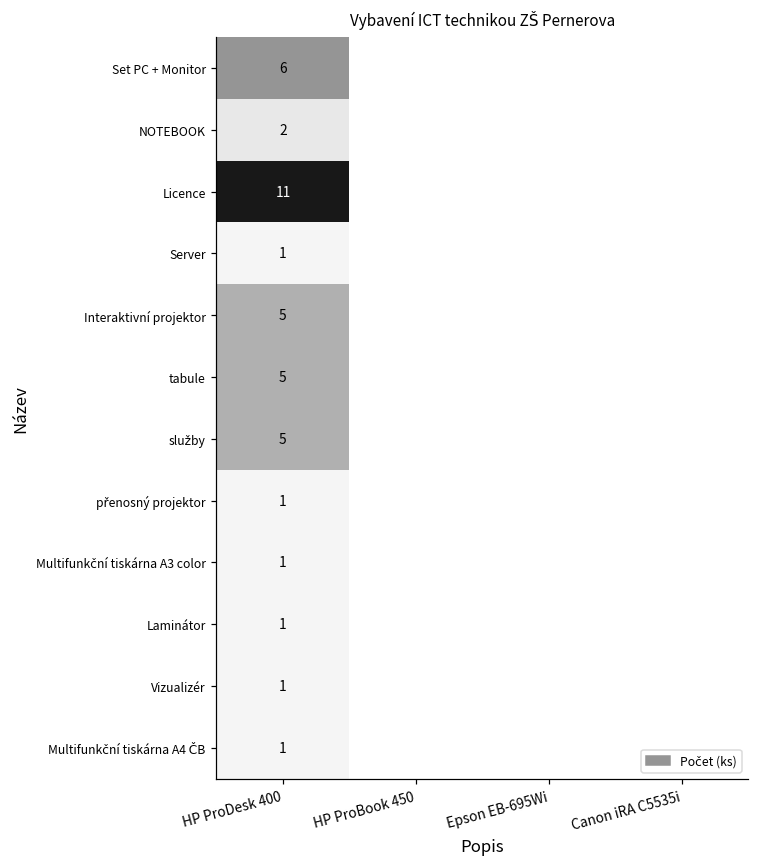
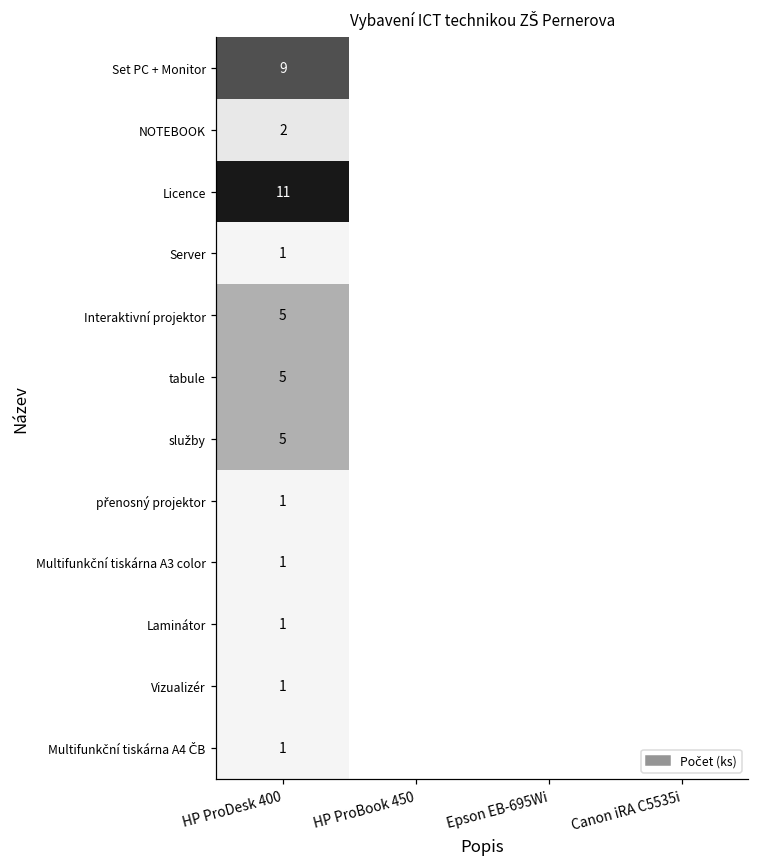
Set PC + Monitor, HP ProDesk 400: 6 -> 9
